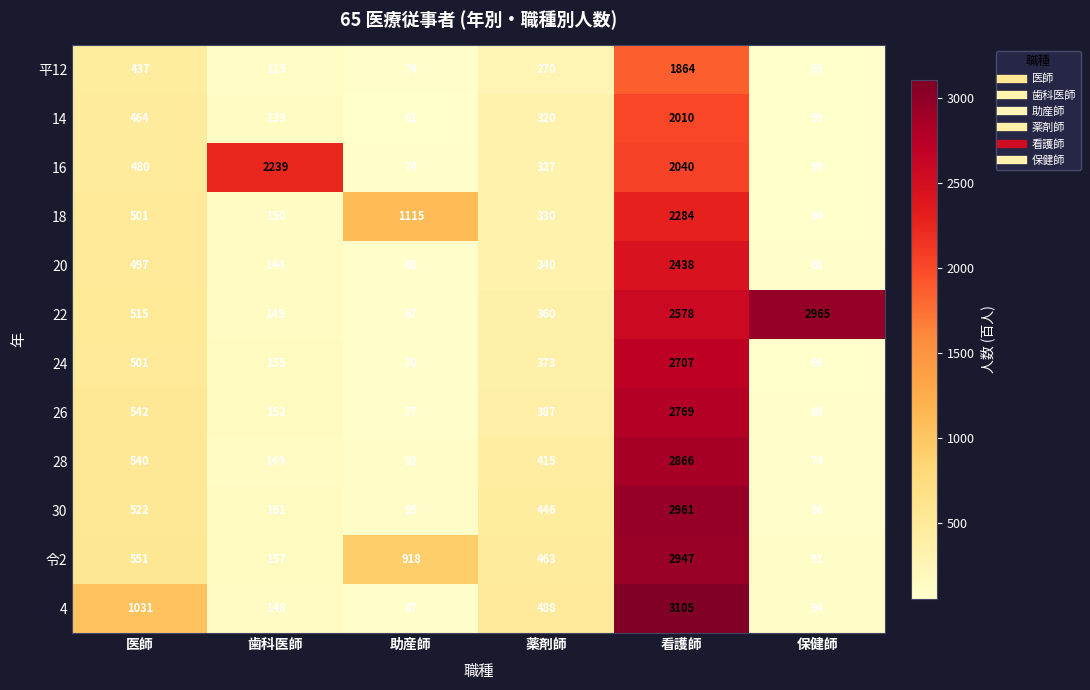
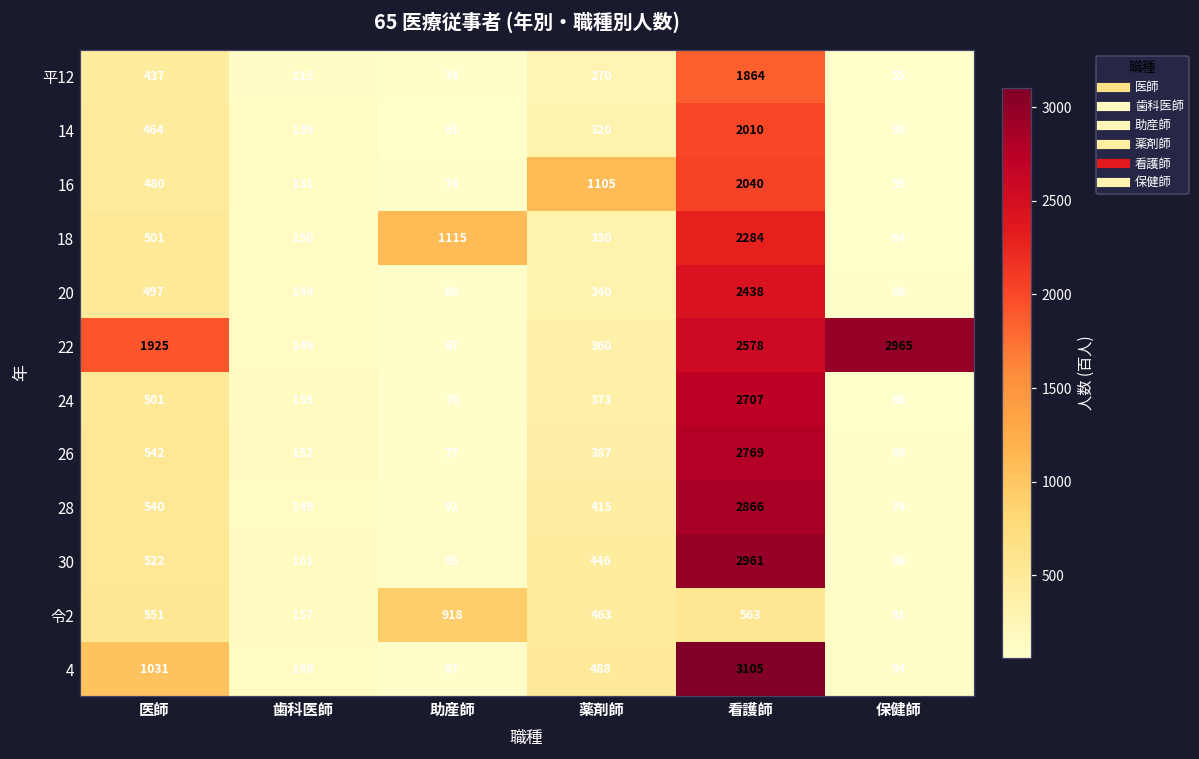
16, 歯科医師: 2239 -> 131
16, 薬剤師: 327 -> 1105
22, 医師: 515 -> 1925
令2, 看護師: 2947 -> 563
